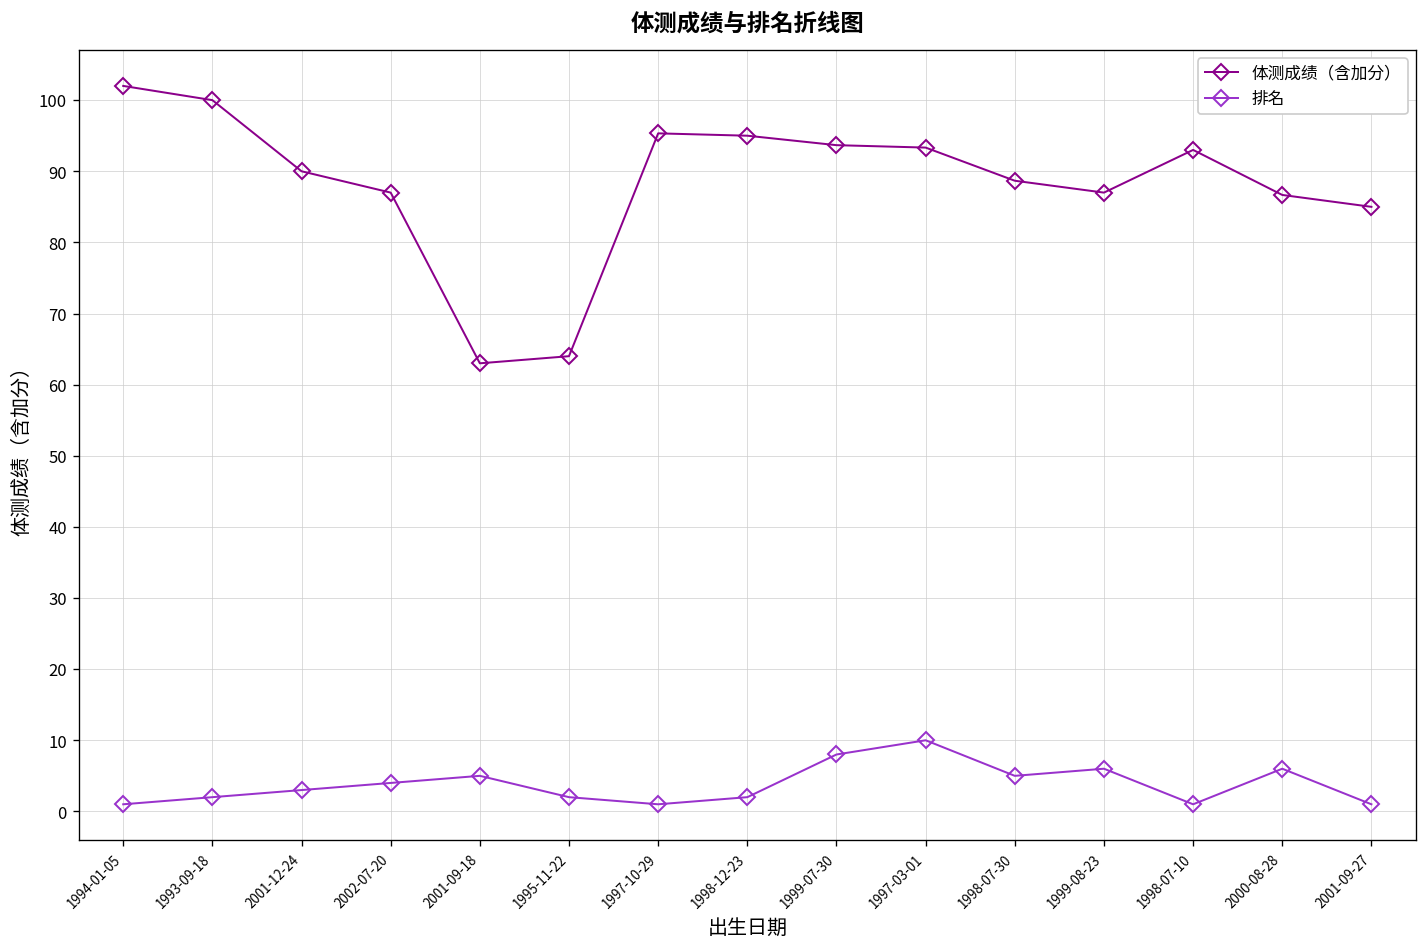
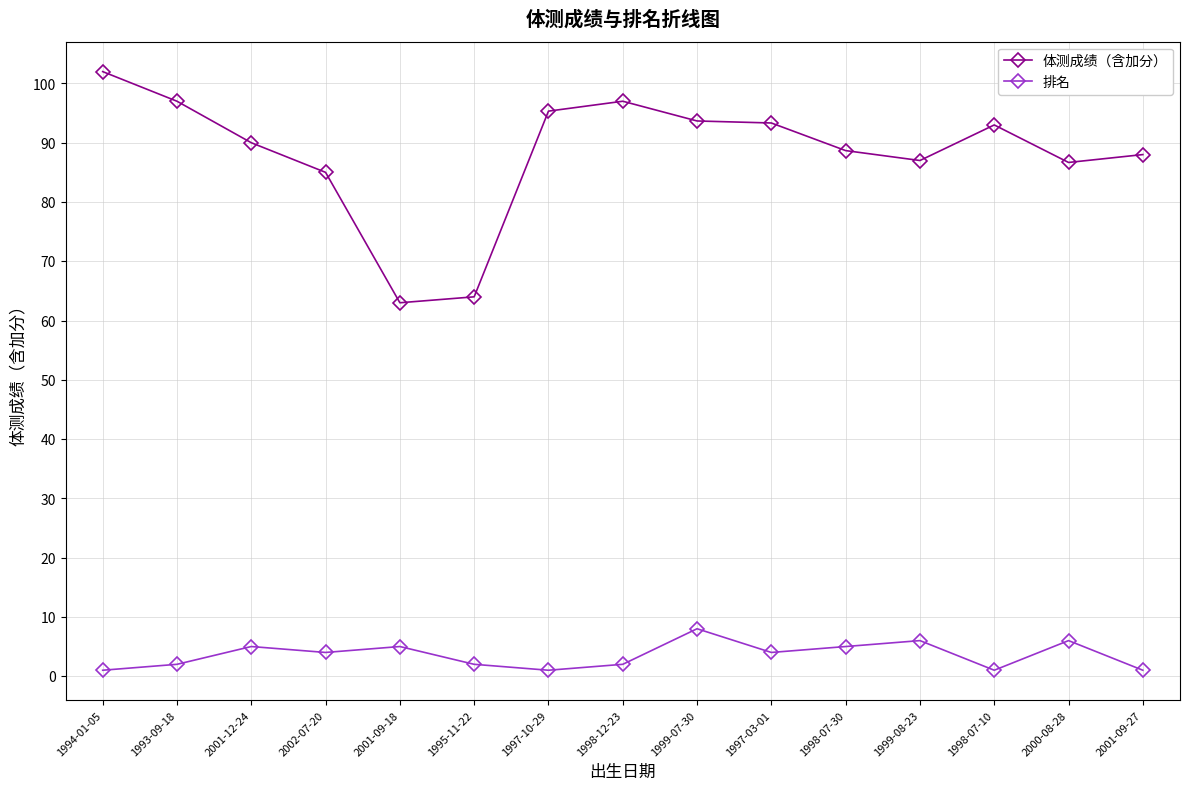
体测成绩（含加分）, 1993-09-18: 100 -> 97
排名, 2001-12-24: 3 -> 5
体测成绩（含加分）, 2002-07-20: 87 -> 85
体测成绩（含加分）, 1998-12-23: 95 -> 97
排名, 1997-03-01: 10 -> 4
体测成绩（含加分）, 2001-09-27: 85 -> 88
